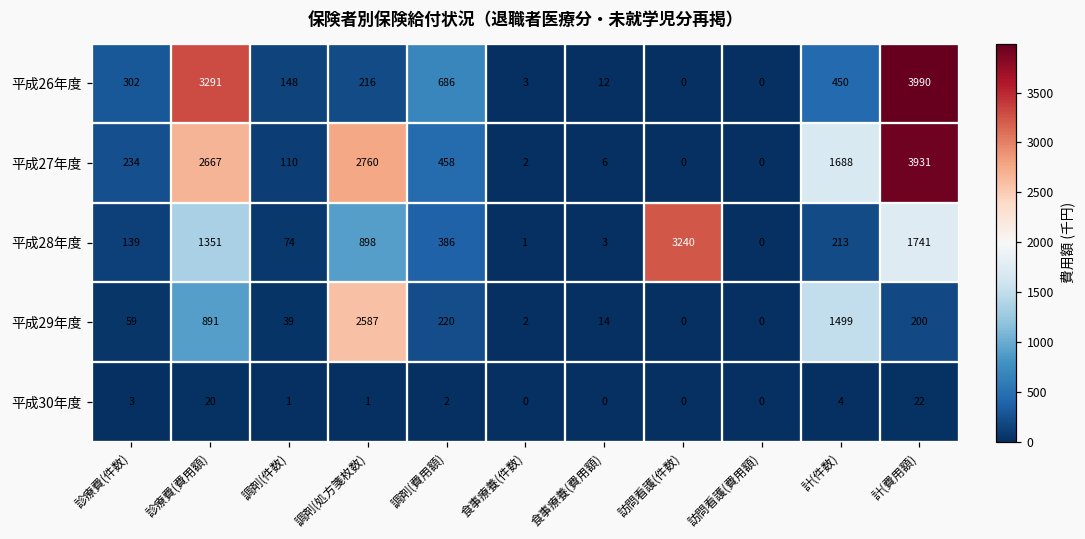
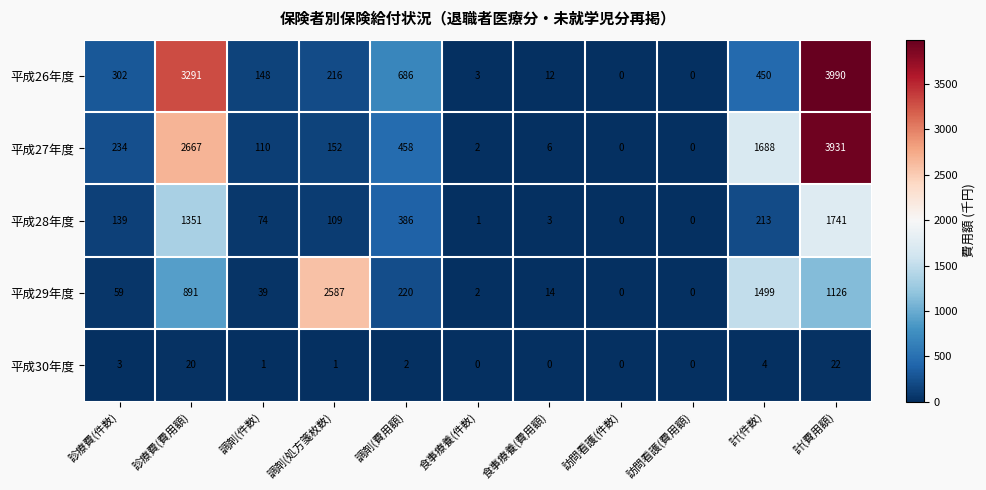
平成27年度, 調剤(処方箋枚数): 2760 -> 152
平成28年度, 調剤(処方箋枚数): 898 -> 109
平成28年度, 訪問看護(件数): 3240 -> 0
平成29年度, 計(費用額): 200 -> 1126
